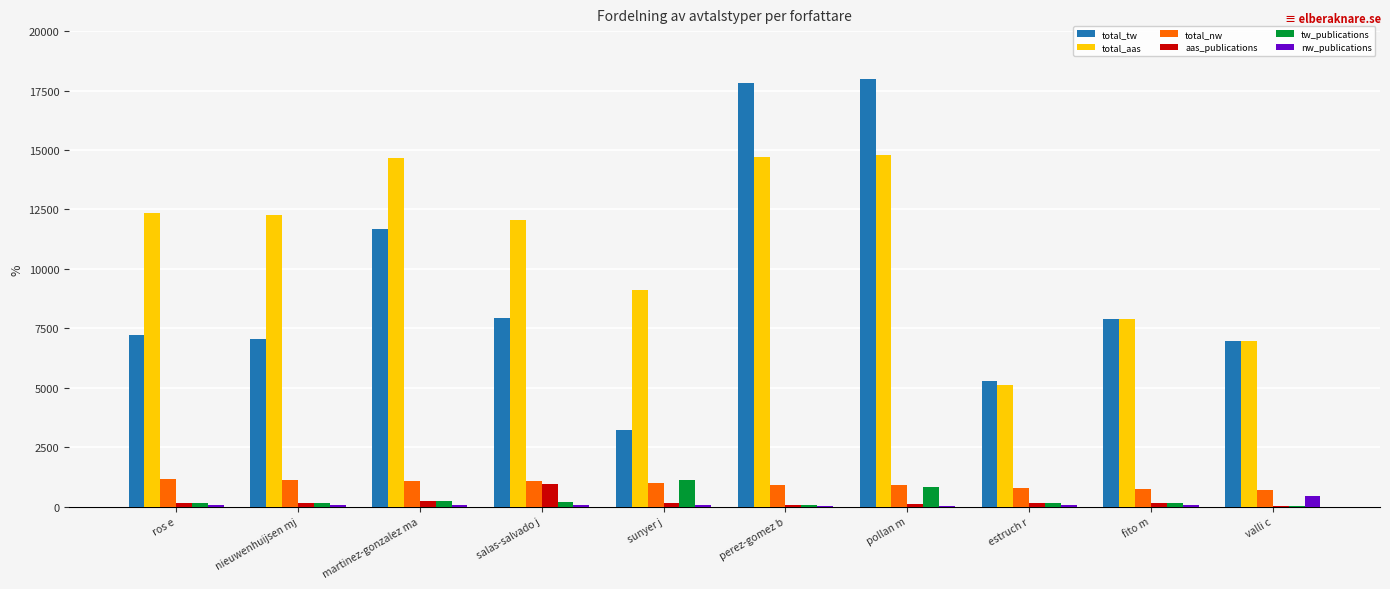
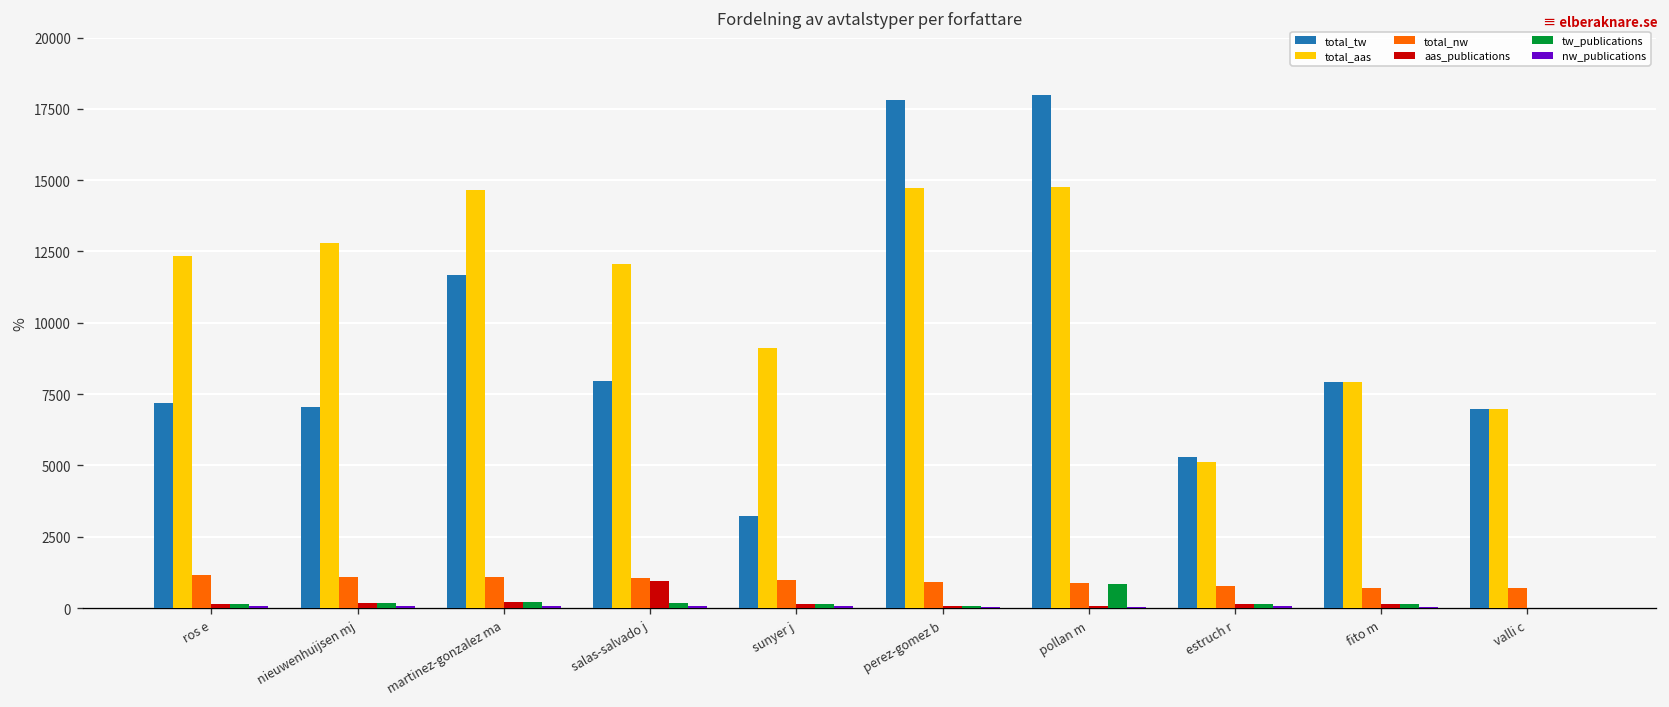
total_aas, nieuwenhuijsen mj: 12300 -> 12800
tw_publications, sunyer j: 1100 -> 100
nw_publications, valli c: 400 -> 0
